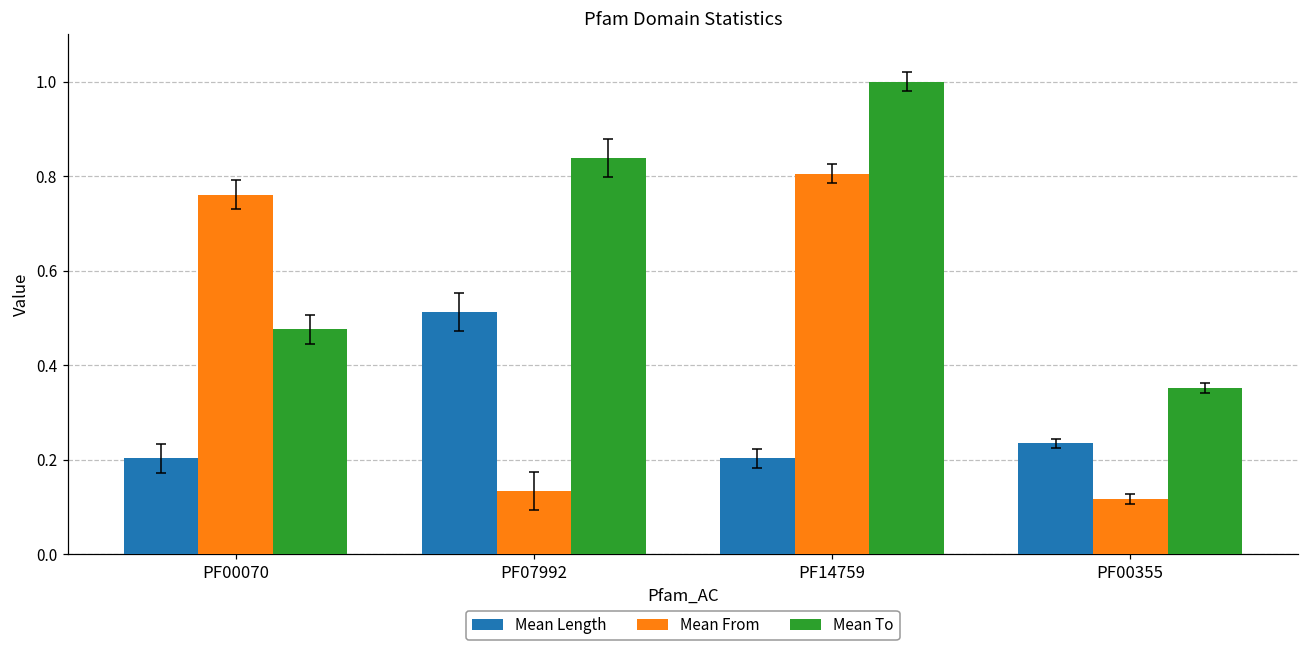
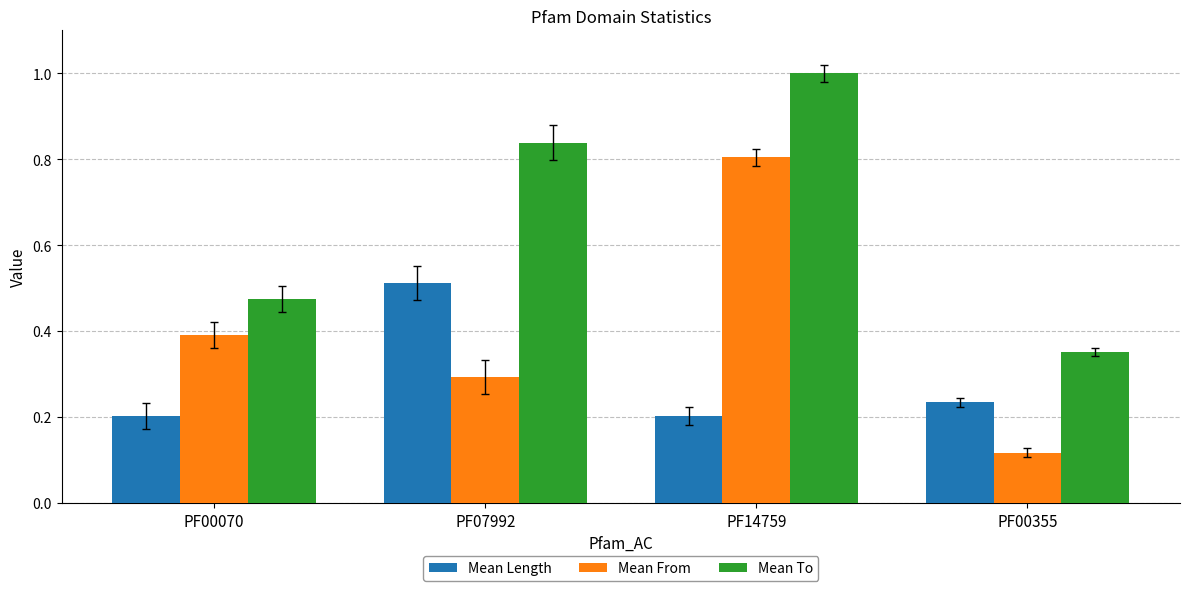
Mean From, PF00070: 0.76 -> 0.39
Mean From, PF07992: 0.13 -> 0.29
